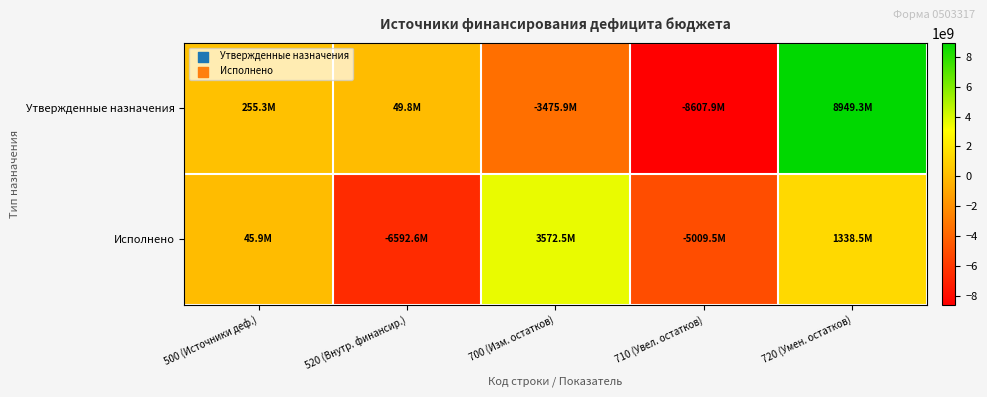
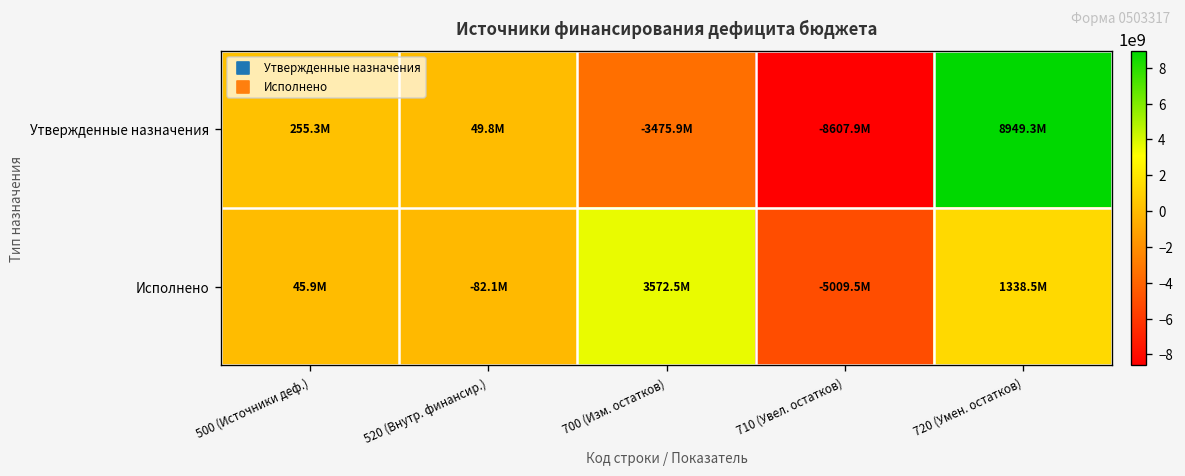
Исполнено, 520 (Внутр. финансир.): -6592.6M -> -82.1M
